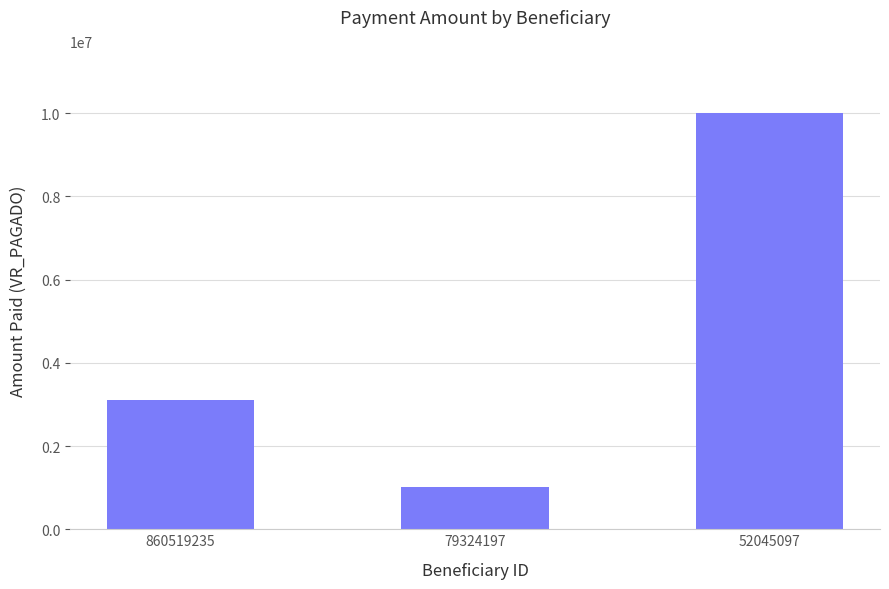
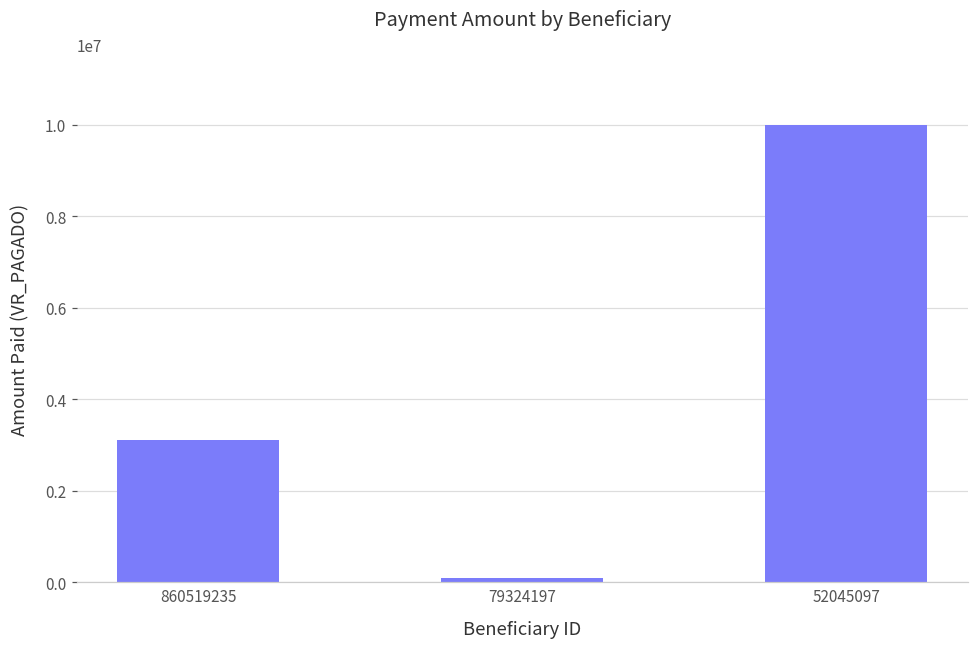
79324197: 1000000 -> 100000
